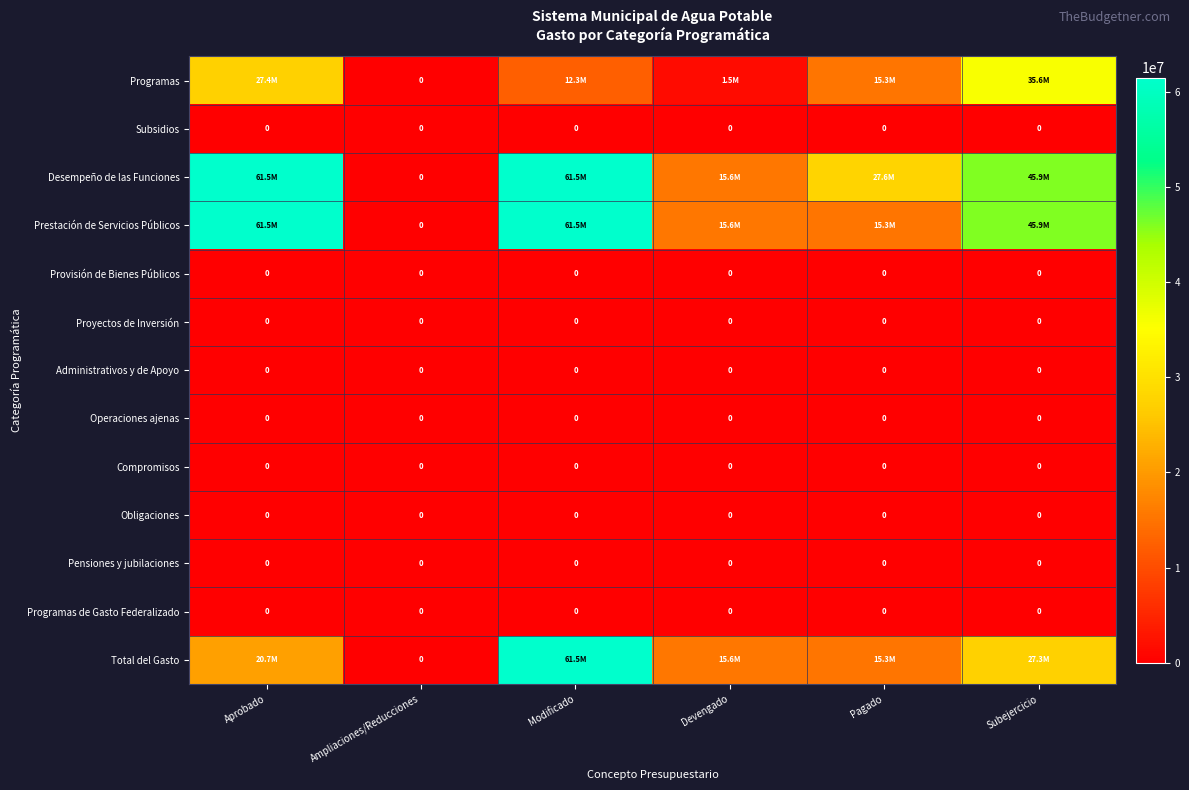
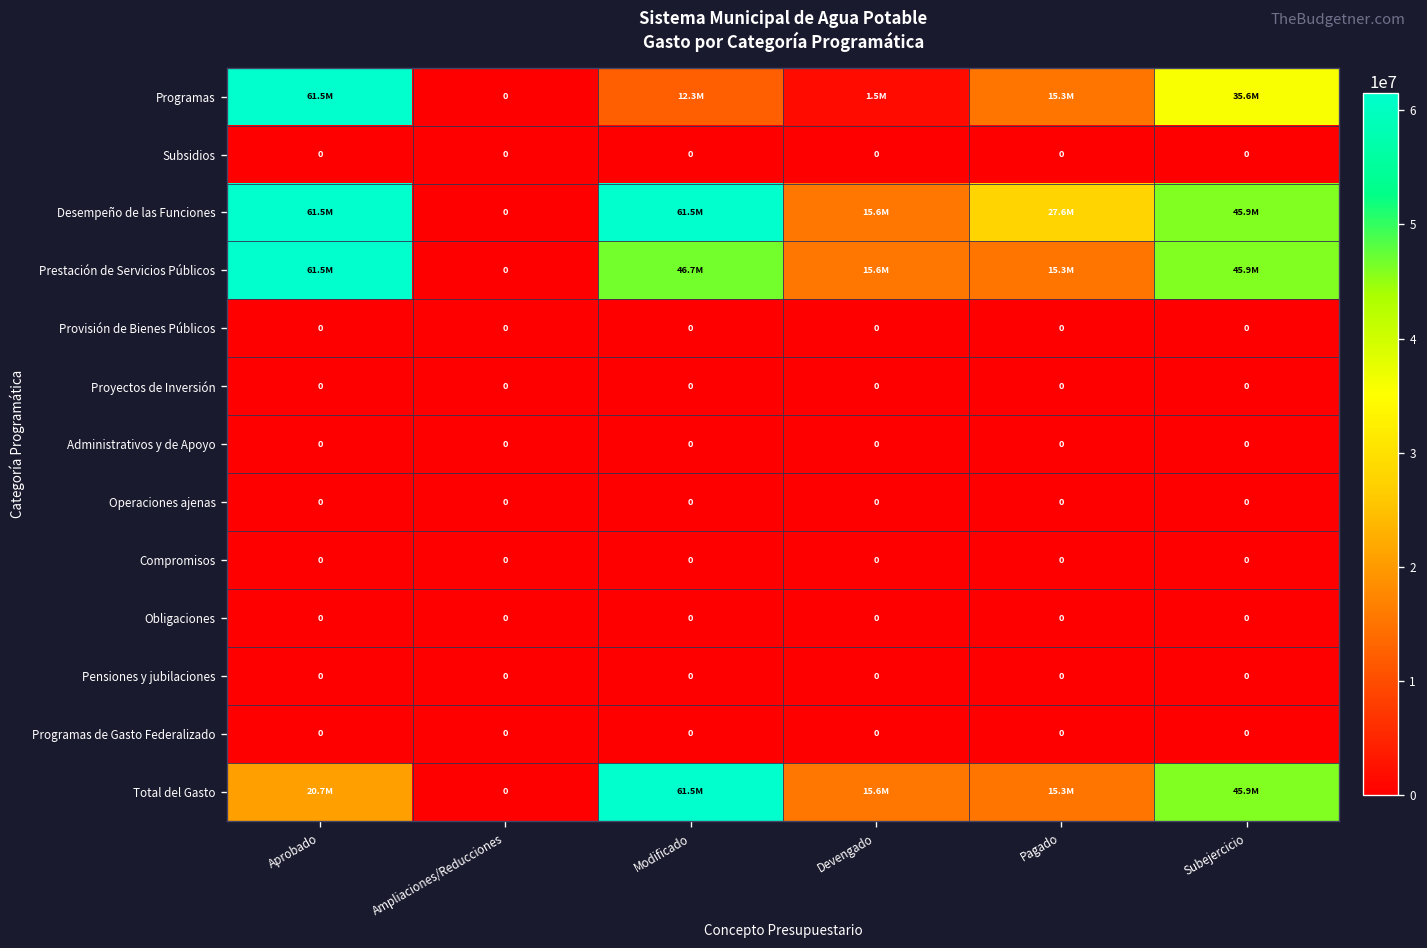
Programas, Aprobado: 27.4M -> 61.5M
Prestación de Servicios Públicos, Modificado: 61.5M -> 46.7M
Total del Gasto, Subejercicio: 27.3M -> 45.9M
